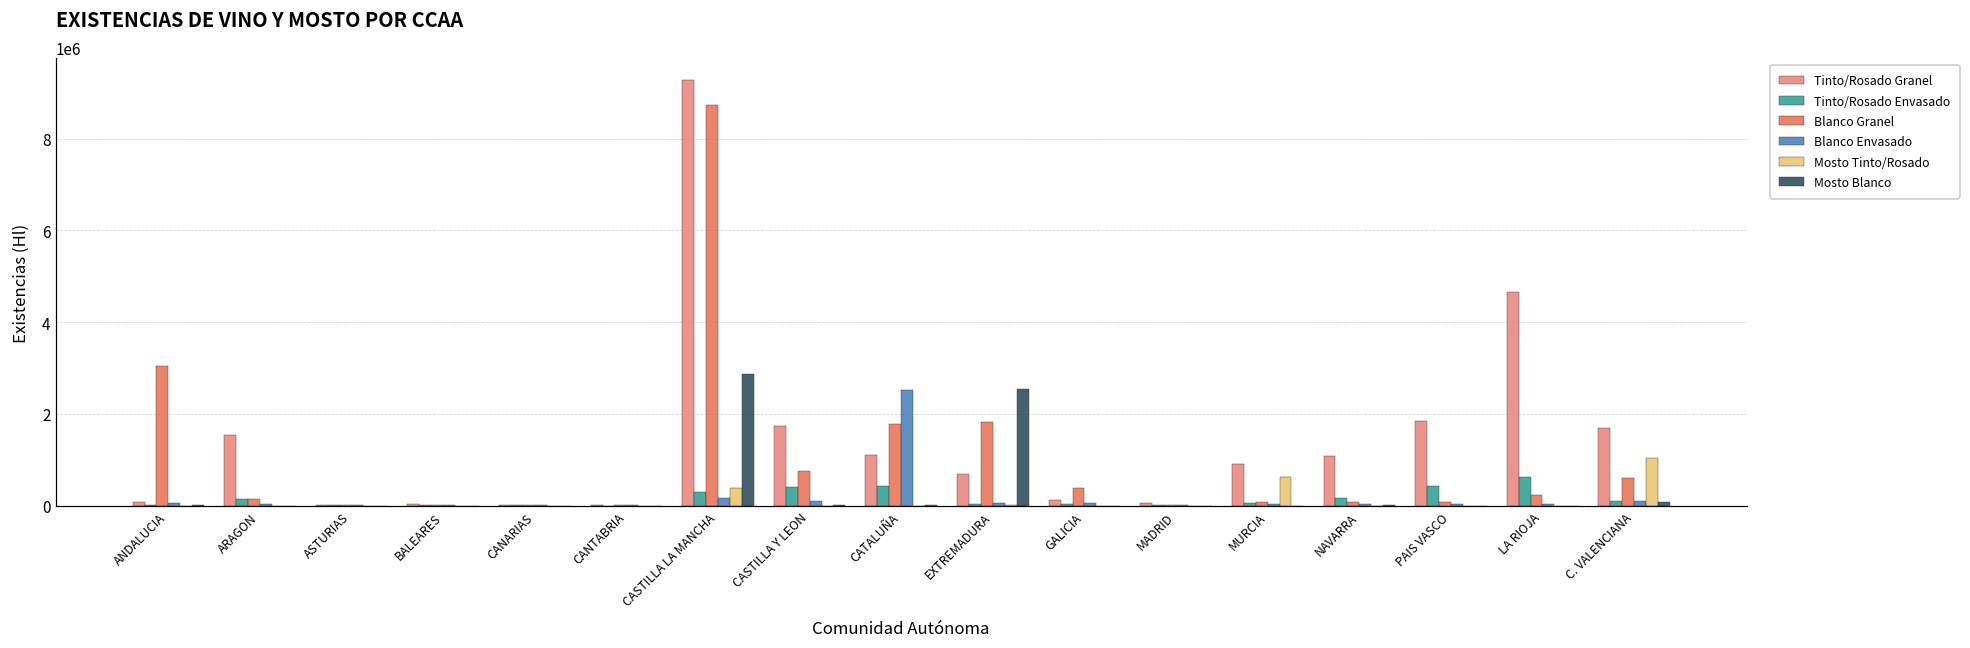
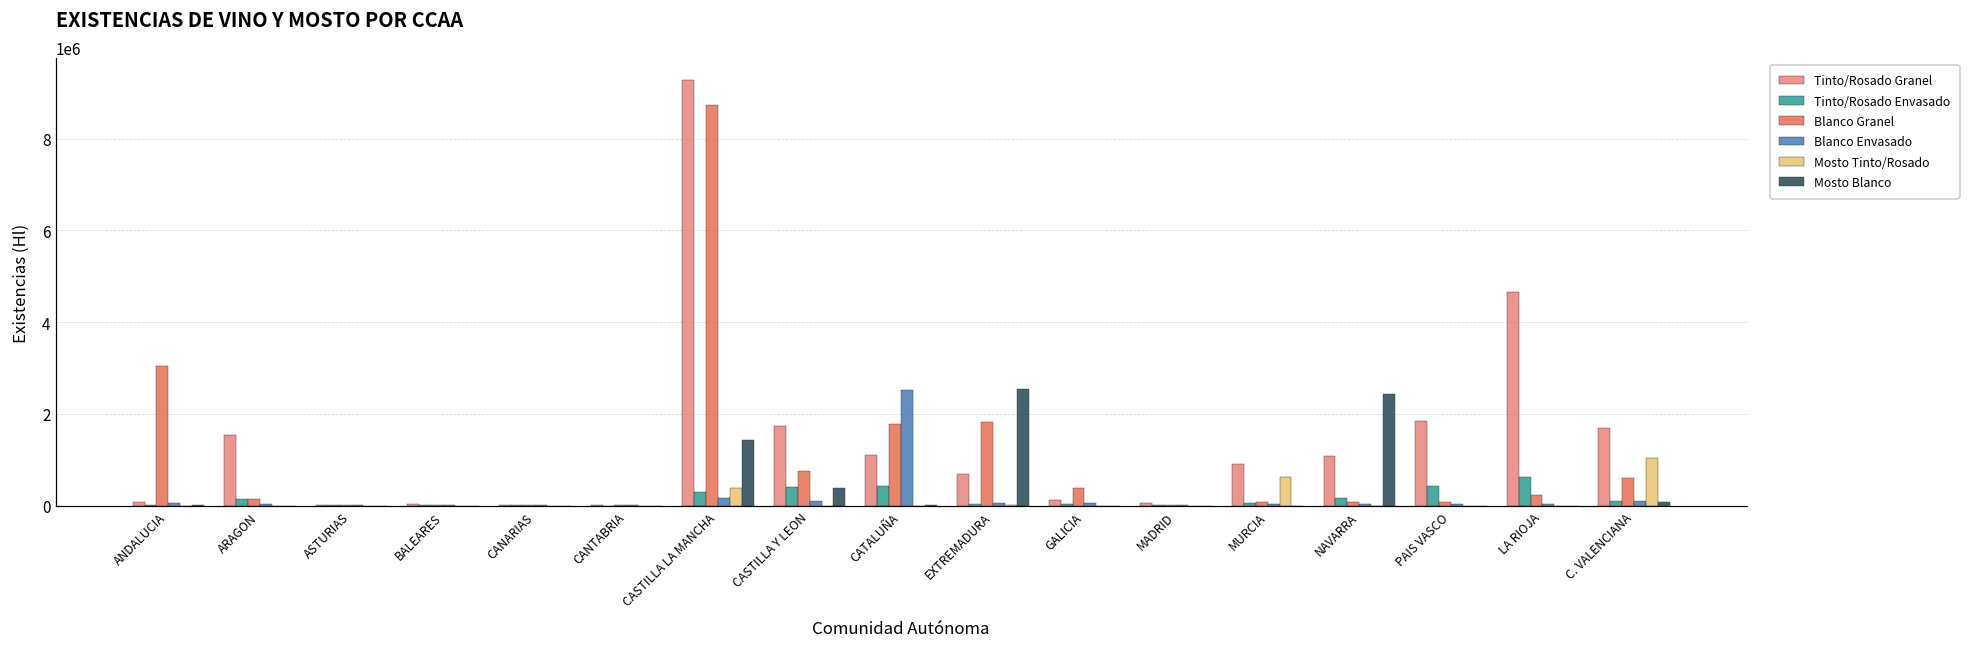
Mosto Blanco, CASTILLA LA MANCHA: 2900000 -> 1400000
Mosto Blanco, CASTILLA Y LEON: 0 -> 400000
Mosto Blanco, NAVARRA: 0 -> 2400000
